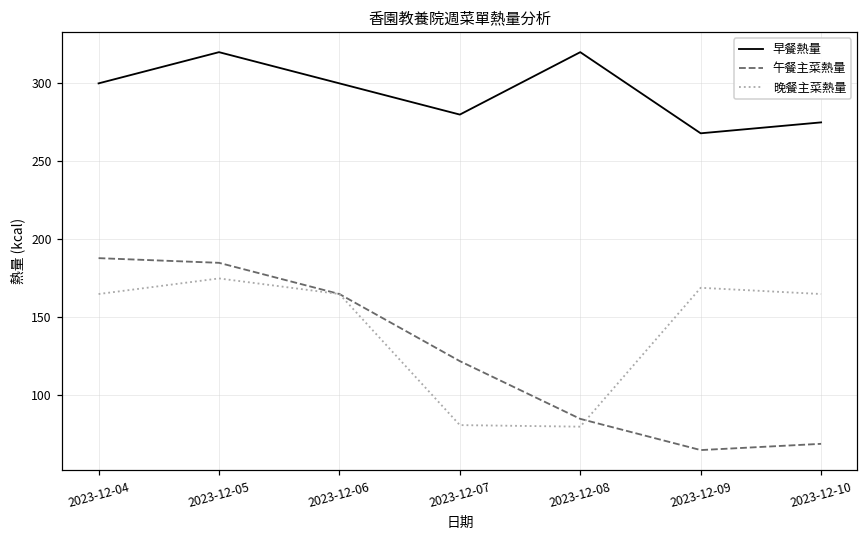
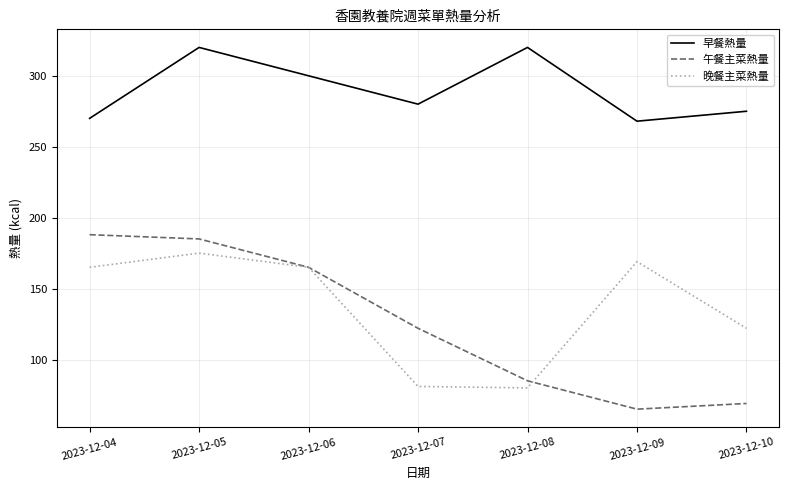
早餐熱量, 2023-12-04: 300 -> 270
晚餐主菜熱量, 2023-12-10: 165 -> 122
